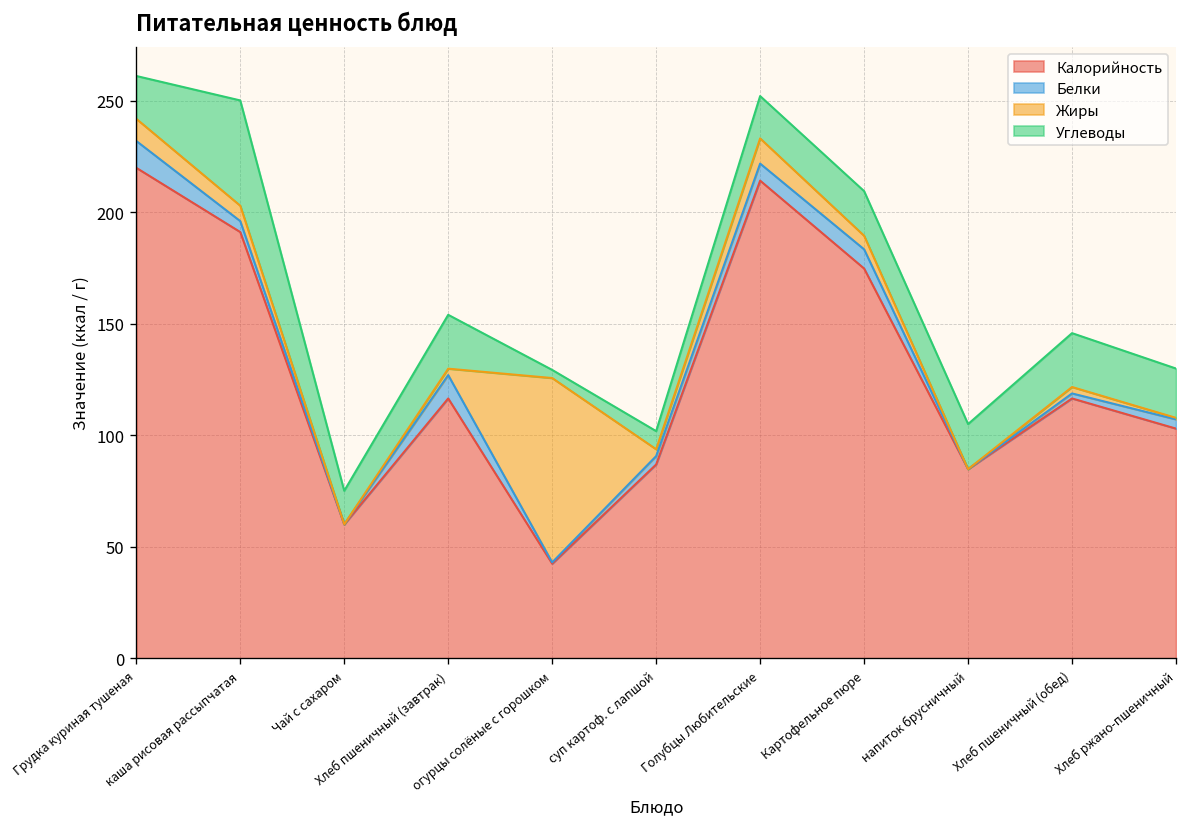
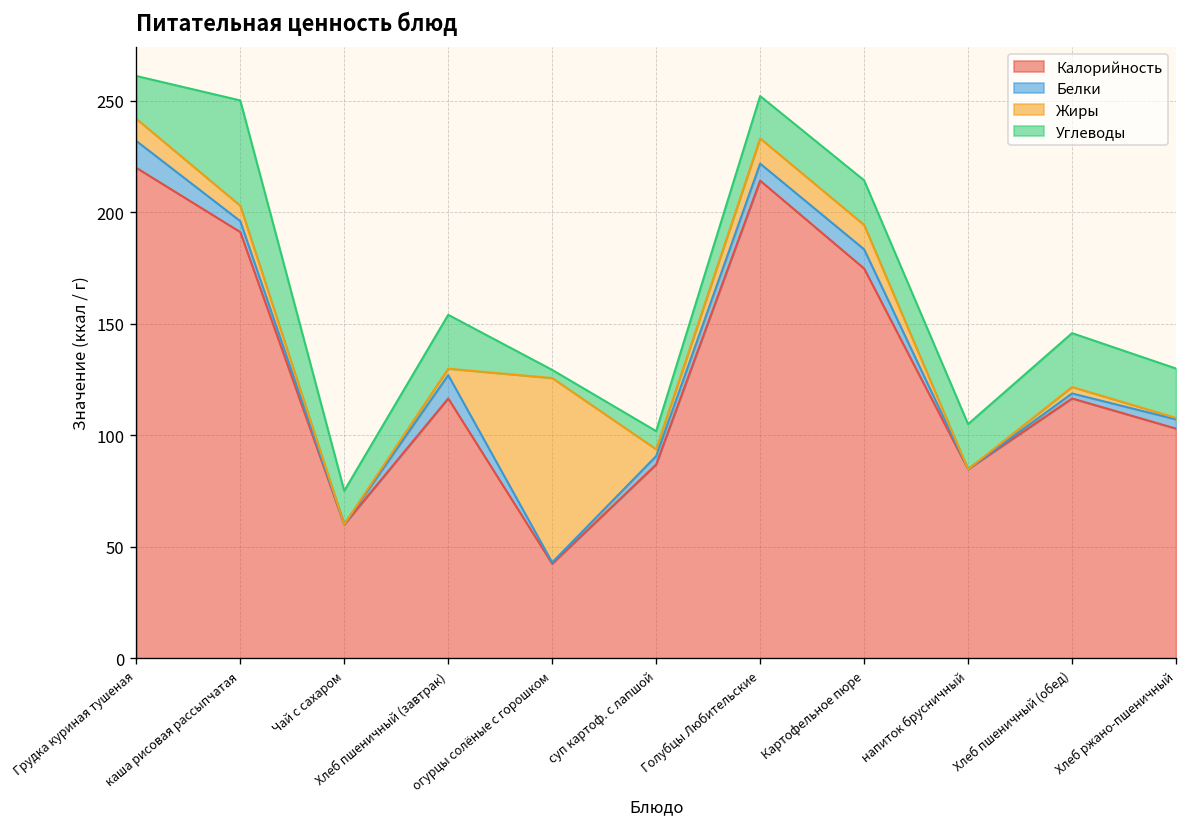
Жиры, Картофельное пюре: 6 -> 11
